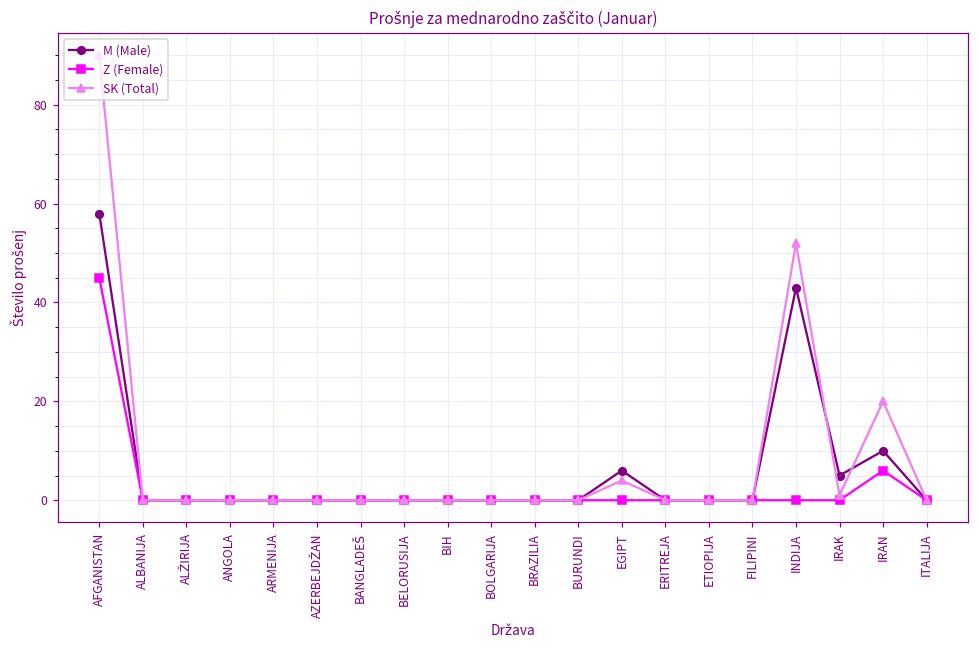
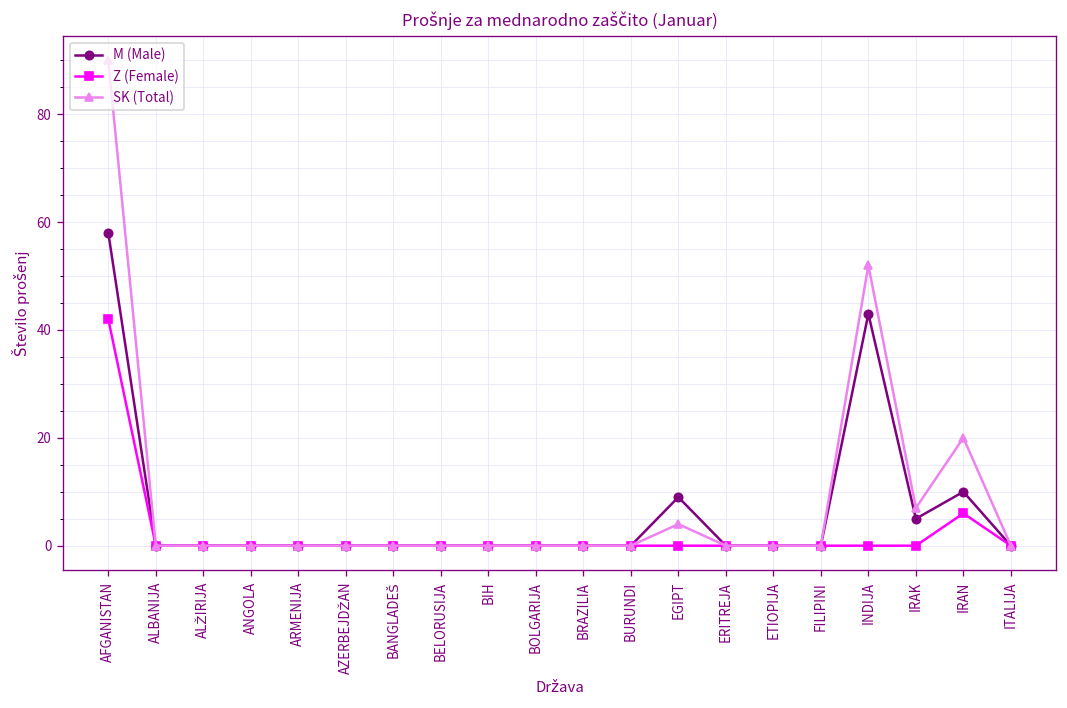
Z (Female), AFGANISTAN: 45 -> 42
M (Male), EGIPT: 6 -> 9
SK (Total), IRAK: 1 -> 7
